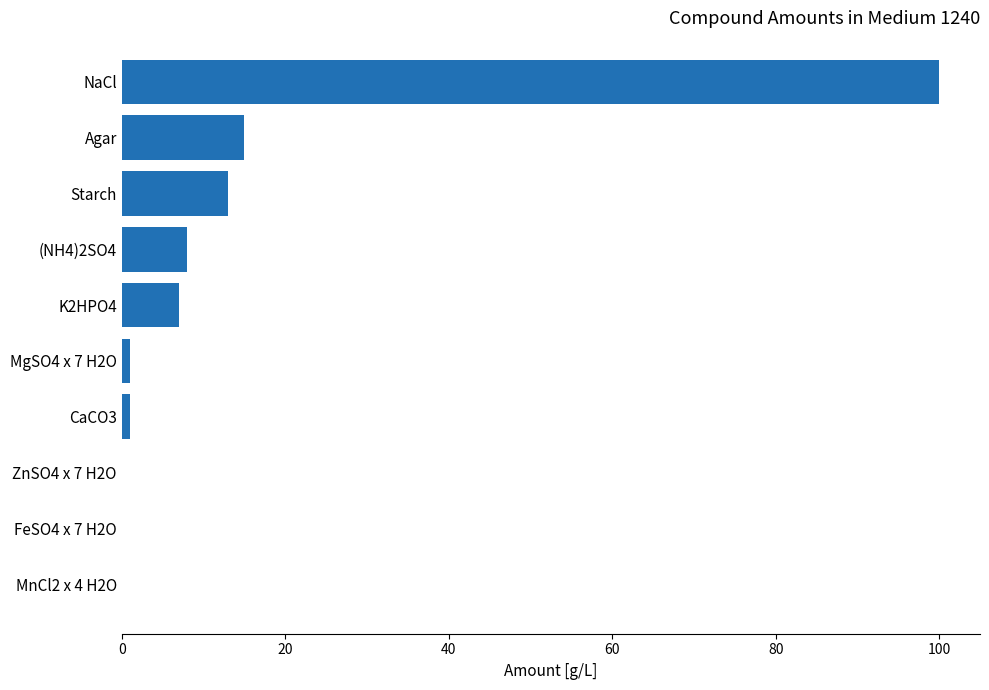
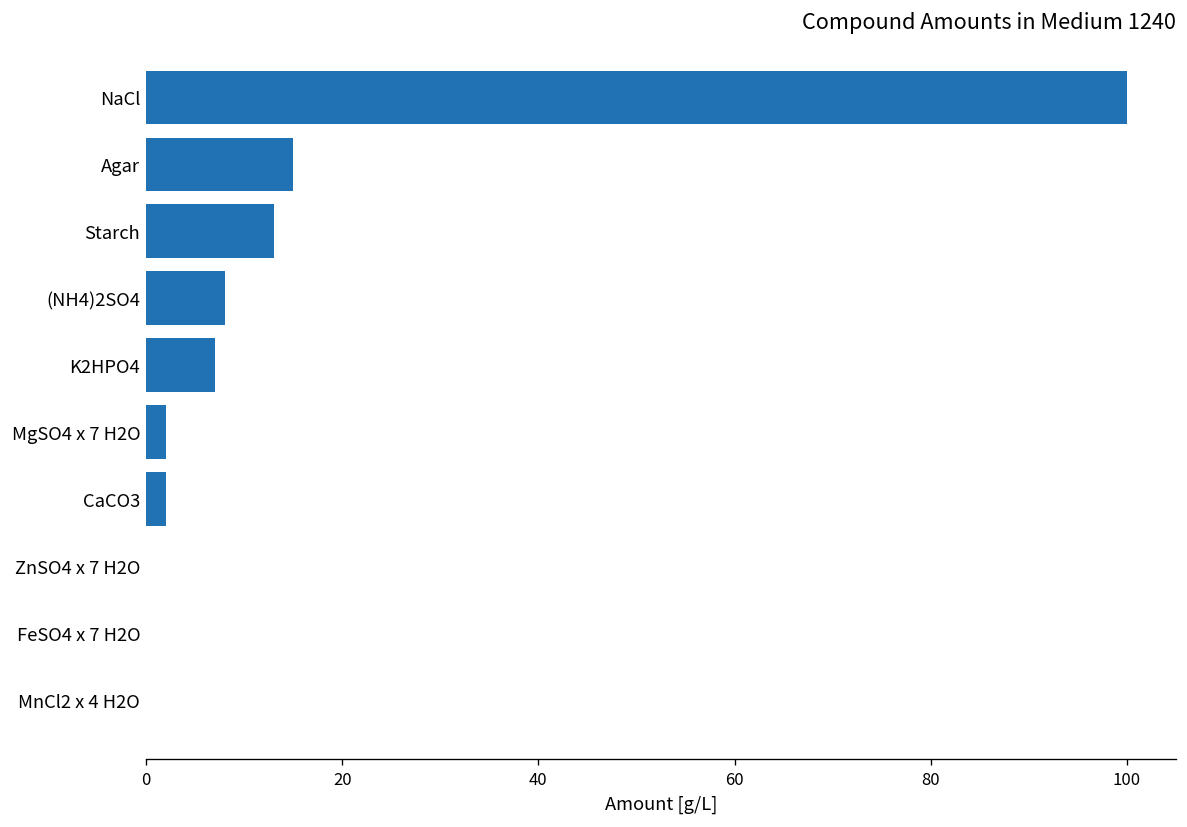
MgSO4 x 7 H2O: 1 -> 2
CaCO3: 1 -> 2
